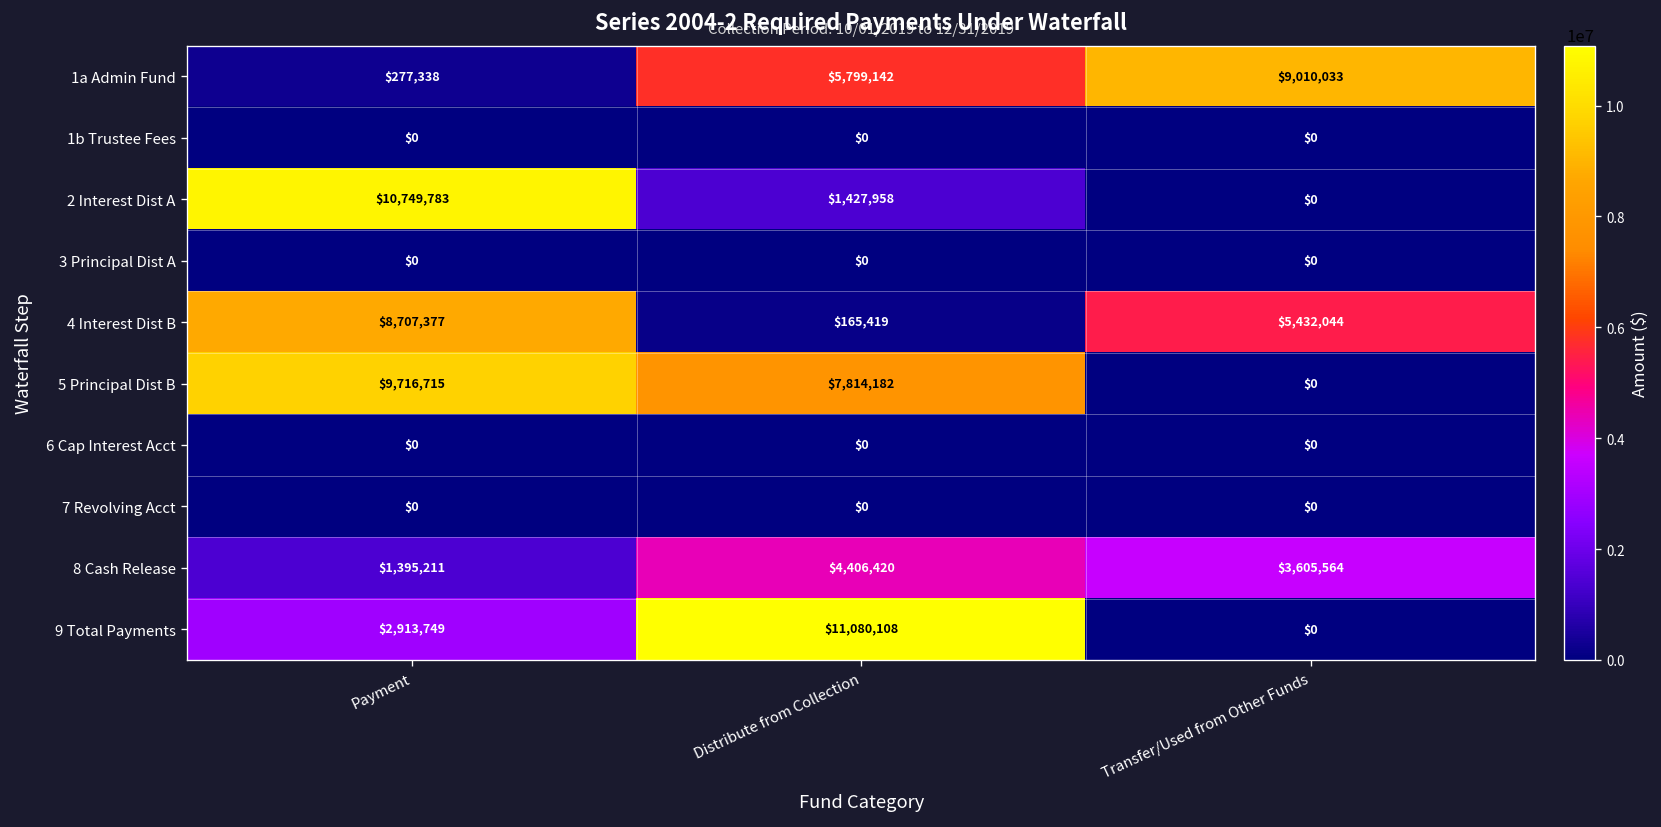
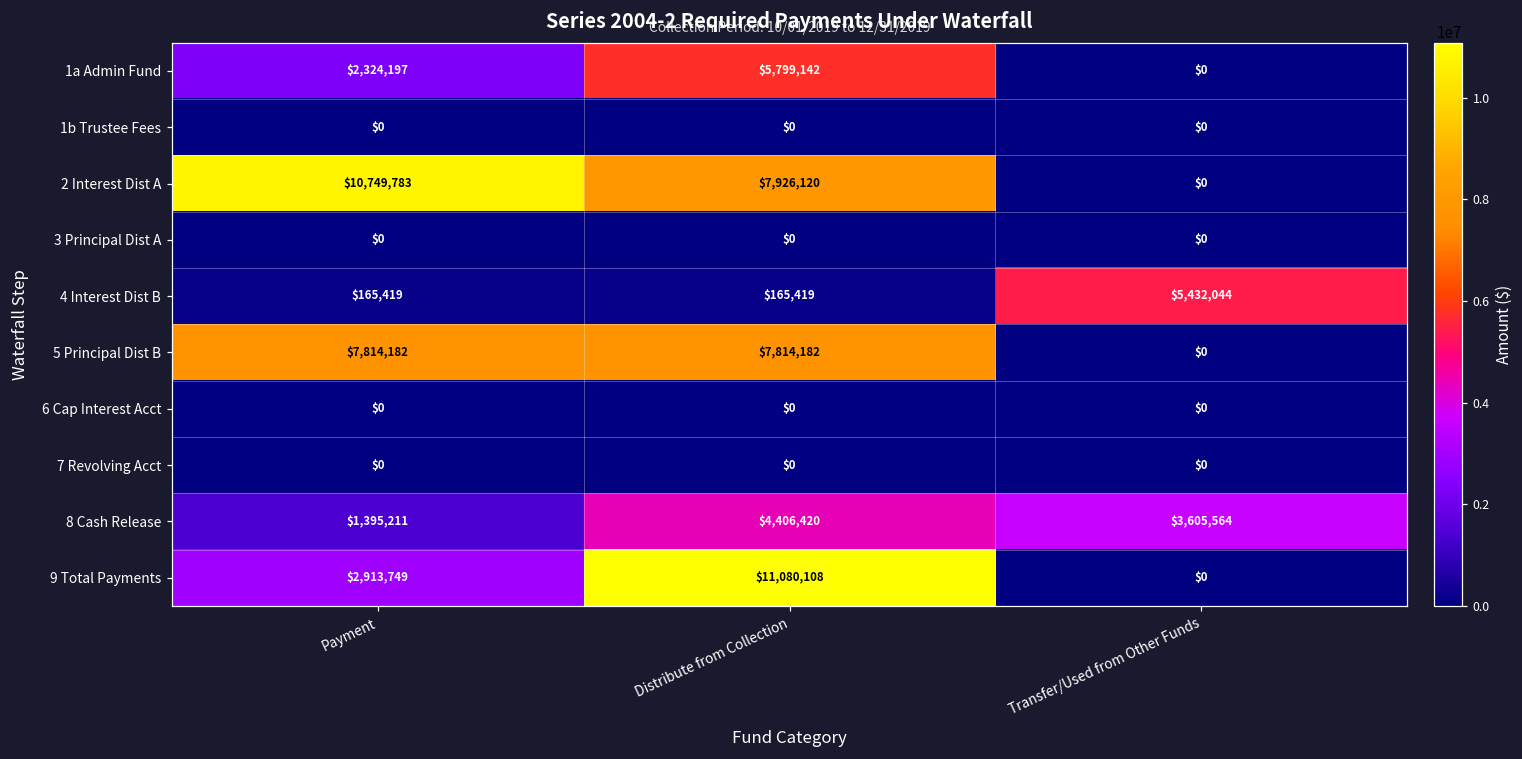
1a Admin Fund, Payment: $277,338 -> $2,324,197
1a Admin Fund, Transfer/Used from Other Funds: $9,010,033 -> $0
2 Interest Dist A, Distribute from Collection: $1,427,958 -> $7,926,120
4 Interest Dist B, Payment: $8,707,377 -> $165,419
5 Principal Dist B, Payment: $9,716,715 -> $7,814,182
